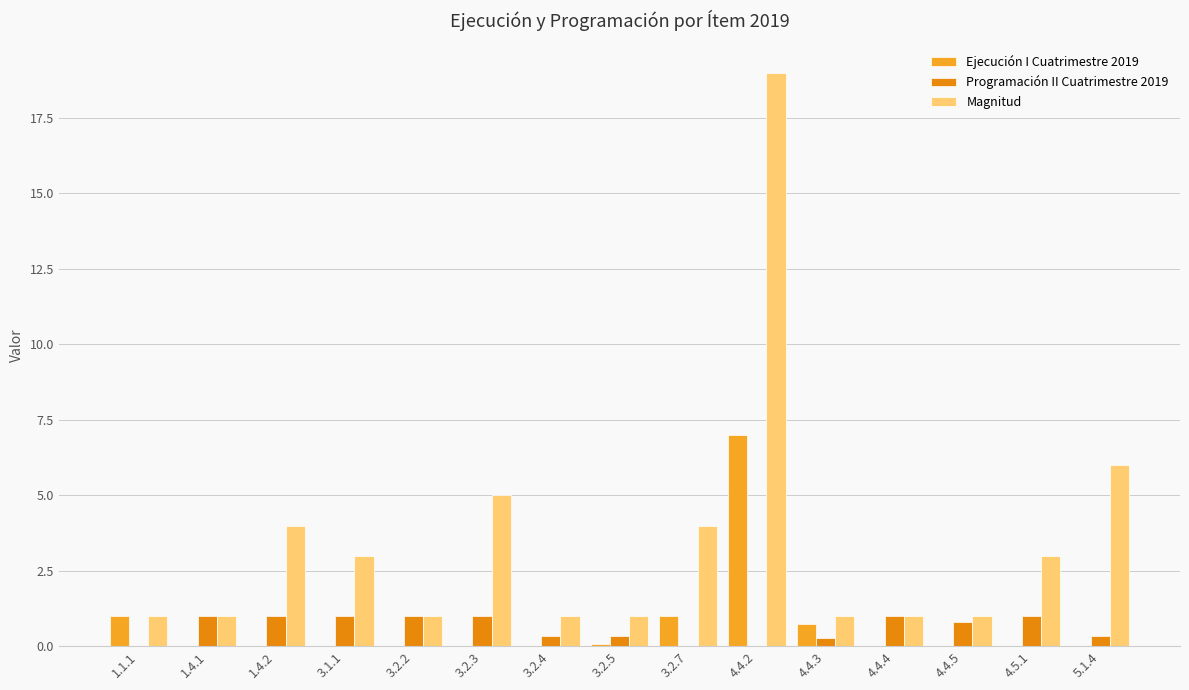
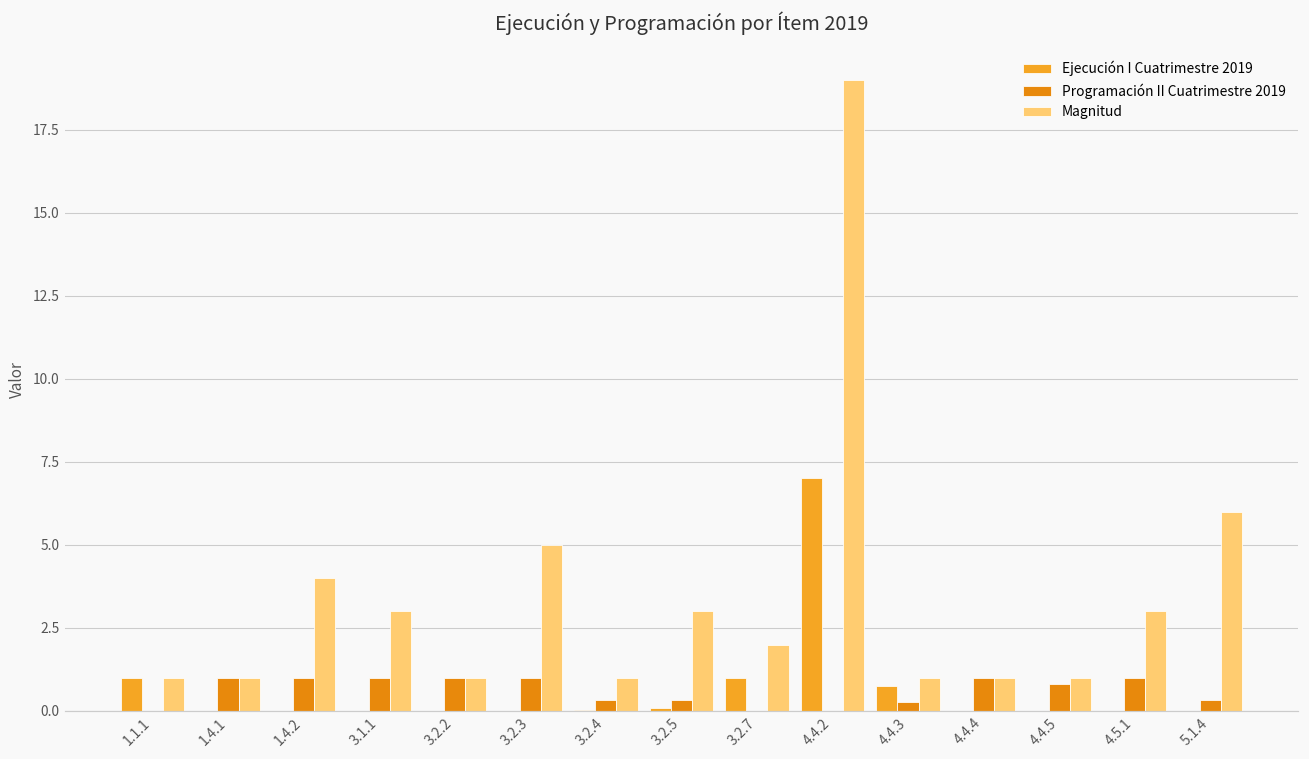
Magnitud, 3.2.5: 1 -> 3
Magnitud, 3.2.7: 4 -> 2
